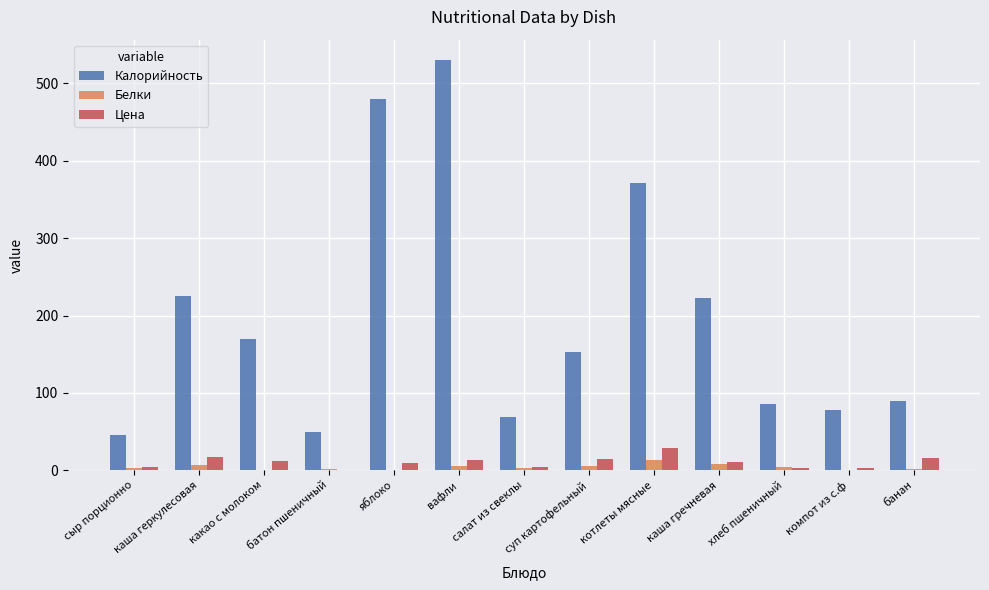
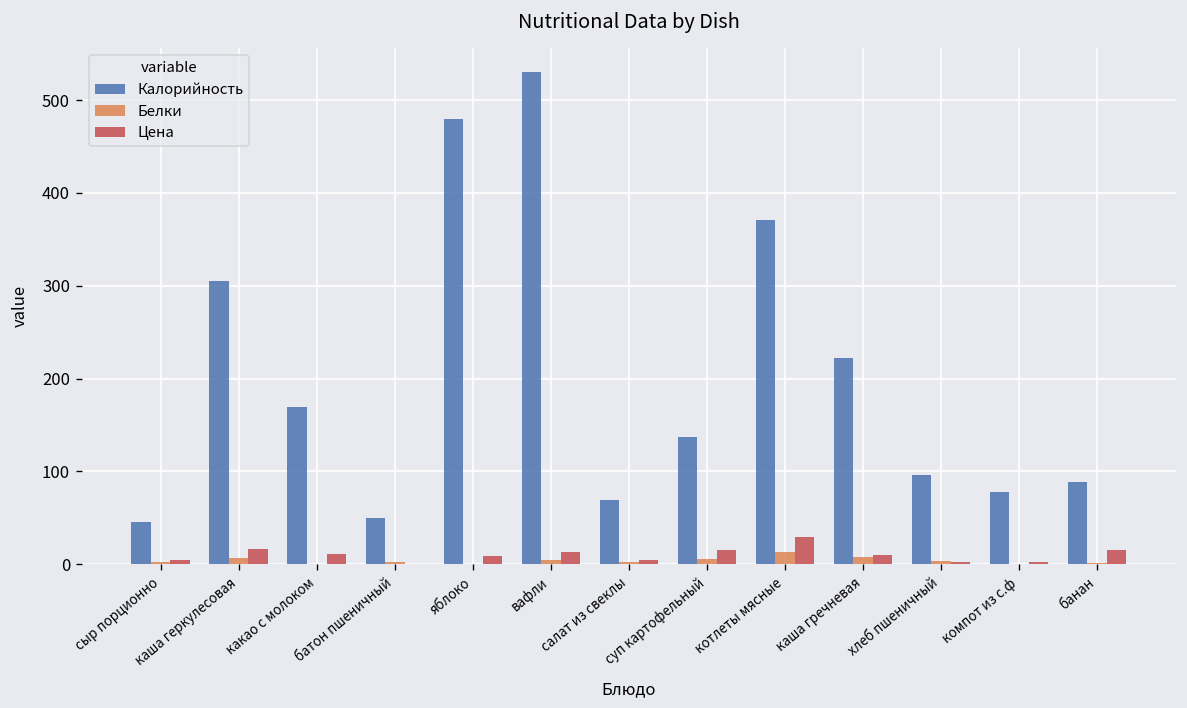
Калорийность, каша геркулесовая: 230 -> 310
Калорийность, суп картофельный: 150 -> 140
Калорийность, хлеб пшеничный: 90 -> 100
